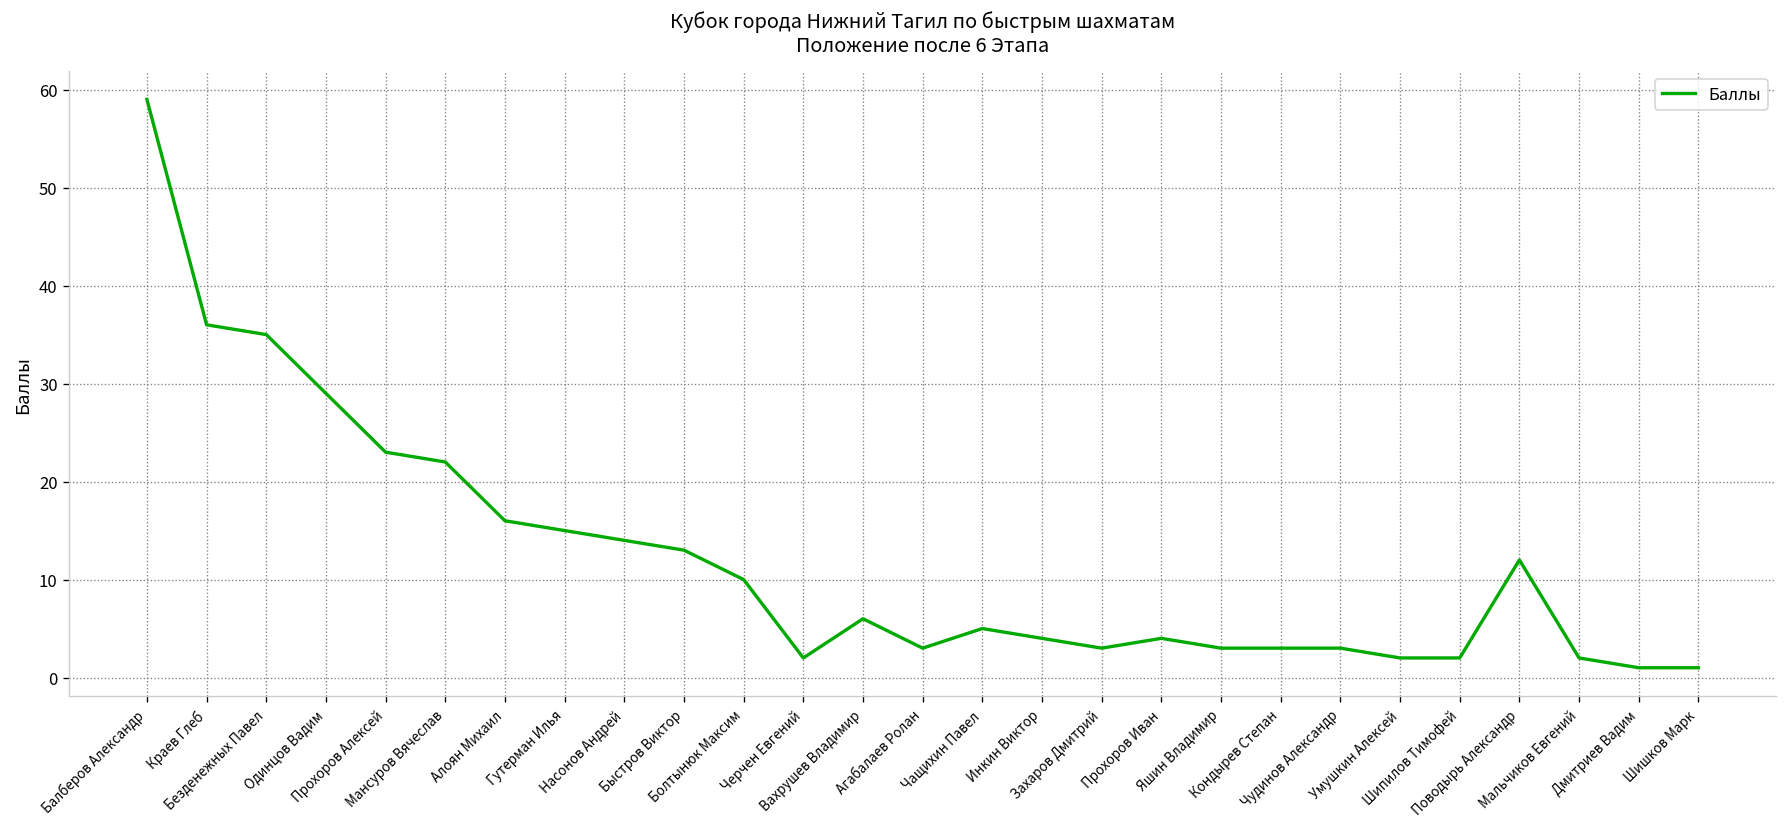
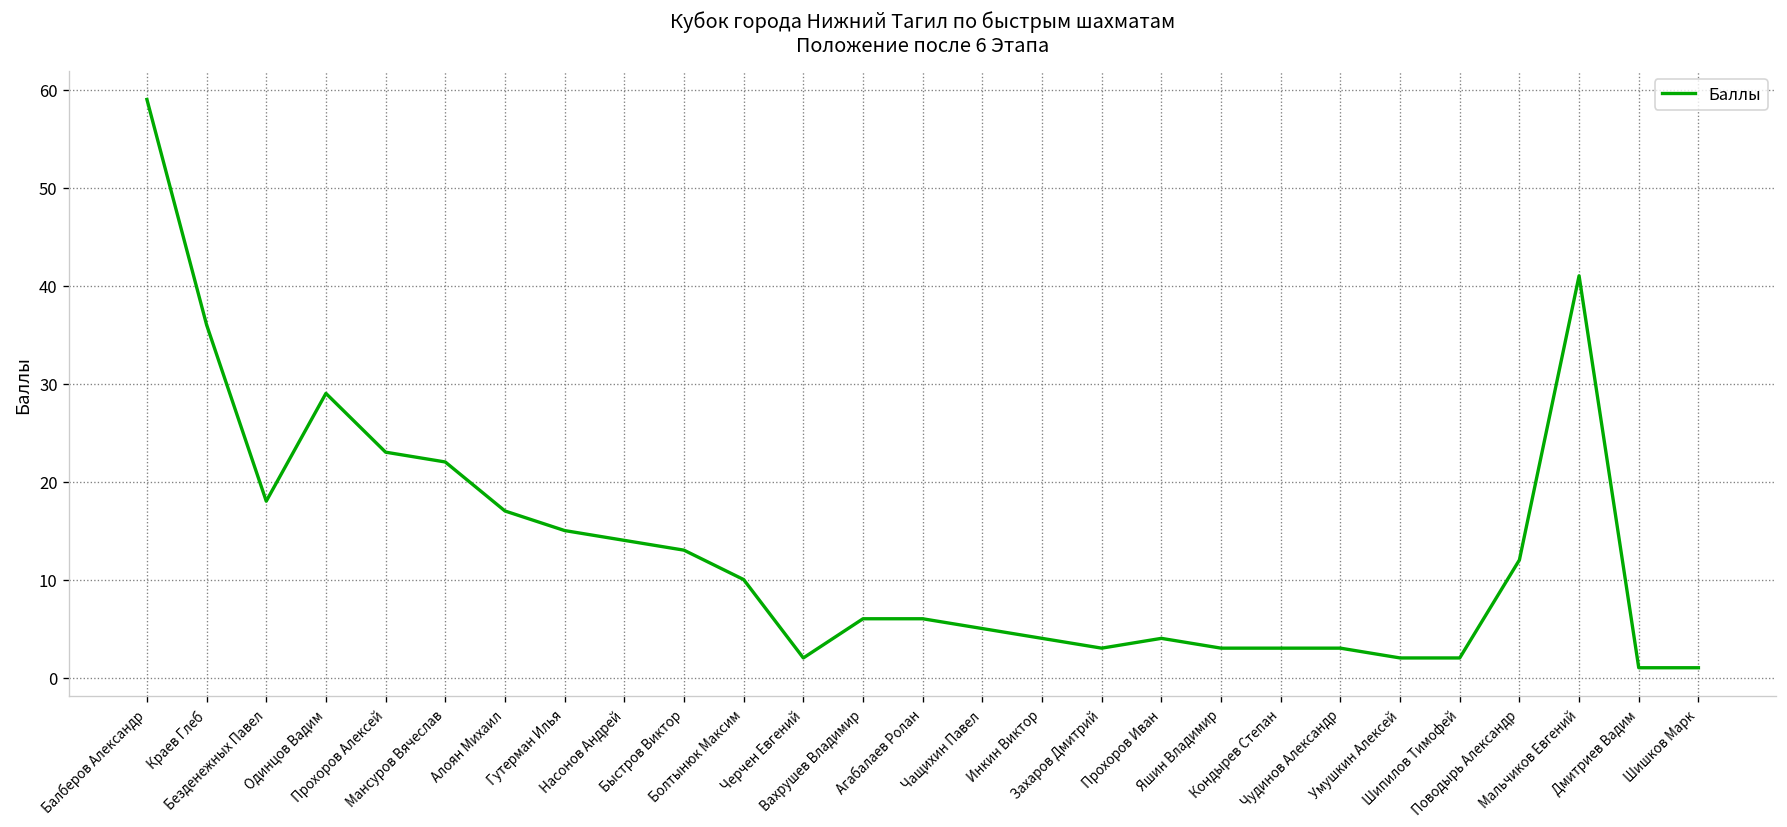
Безденежных Павел: 35 -> 18
Алоян Михаил: 16 -> 17
Агабалаев Ролан: 3 -> 6
Мальчиков Евгений: 2 -> 41
